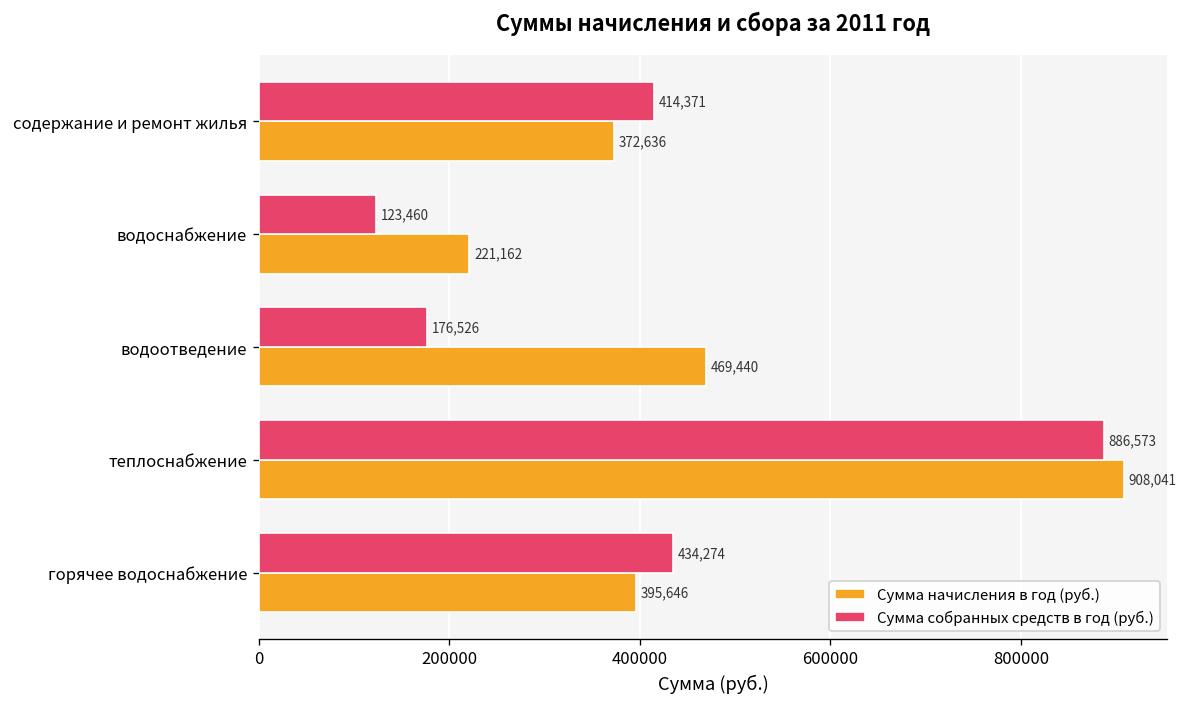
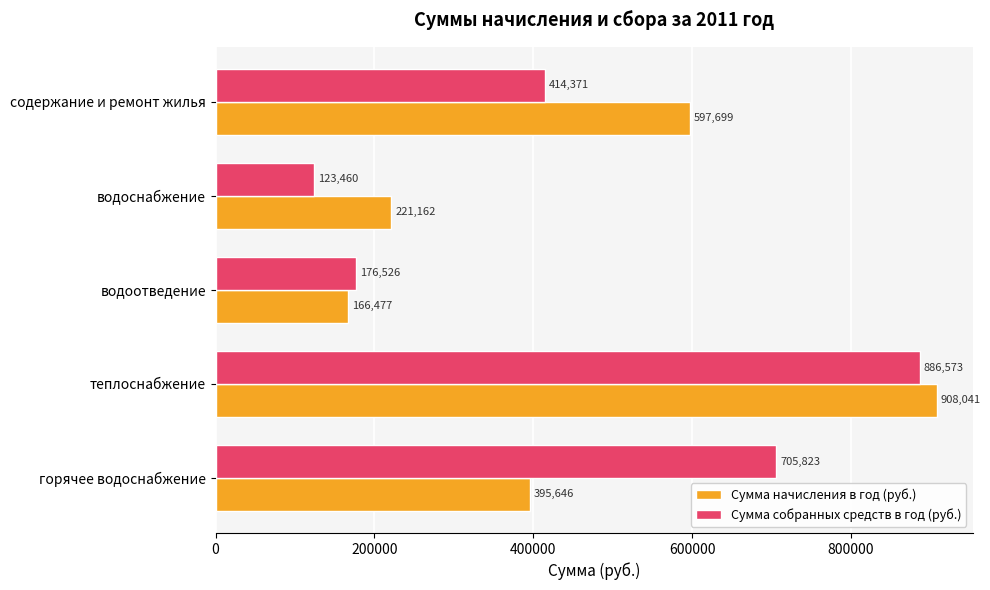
Сумма начисления в год (руб.), содержание и ремонт жилья: 372,636 -> 597,699
Сумма начисления в год (руб.), водоотведение: 469,440 -> 166,477
Сумма собранных средств в год (руб.), горячее водоснабжение: 434,274 -> 705,823
